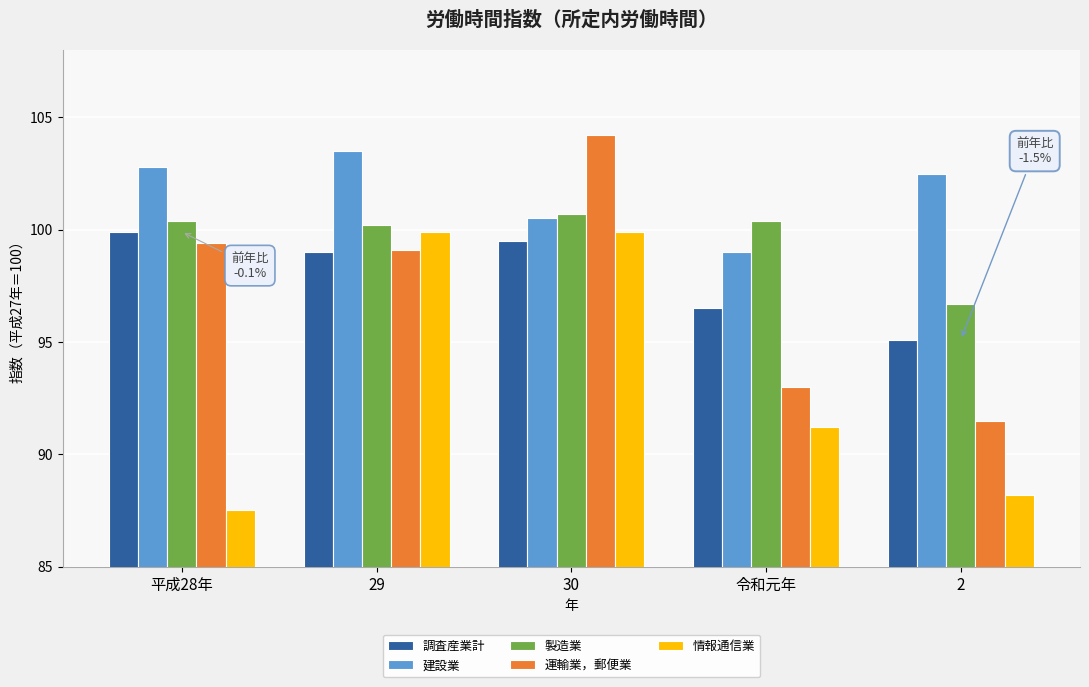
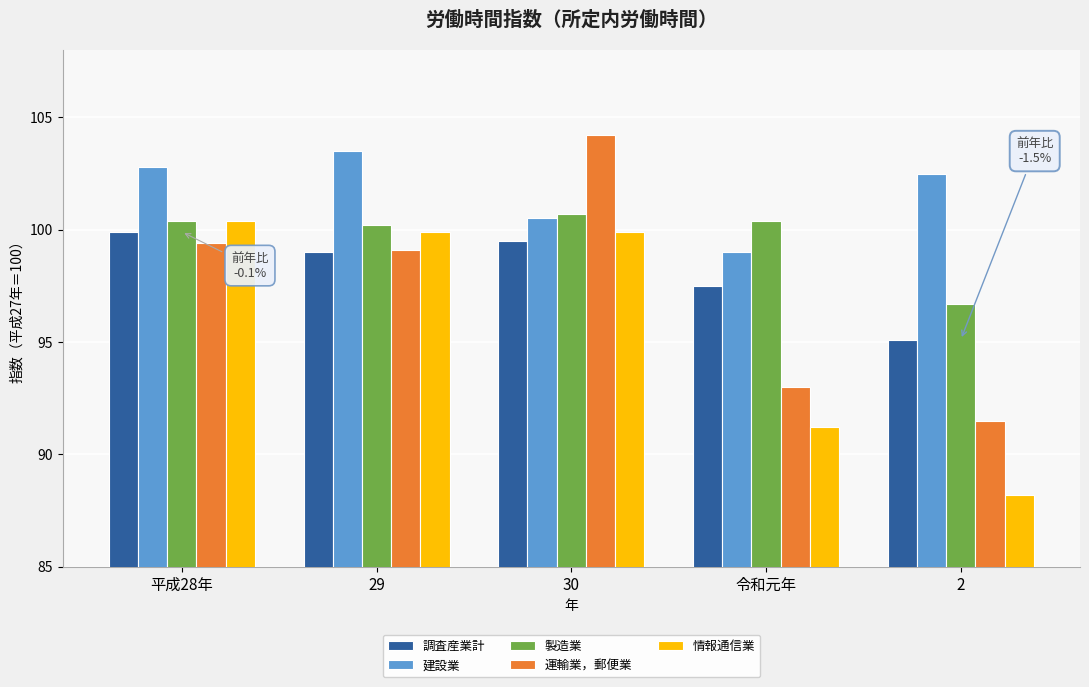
情報通信業, 平成28年: 87.5 -> 100.4
調査産業計, 令和元年: 96.5 -> 97.5
